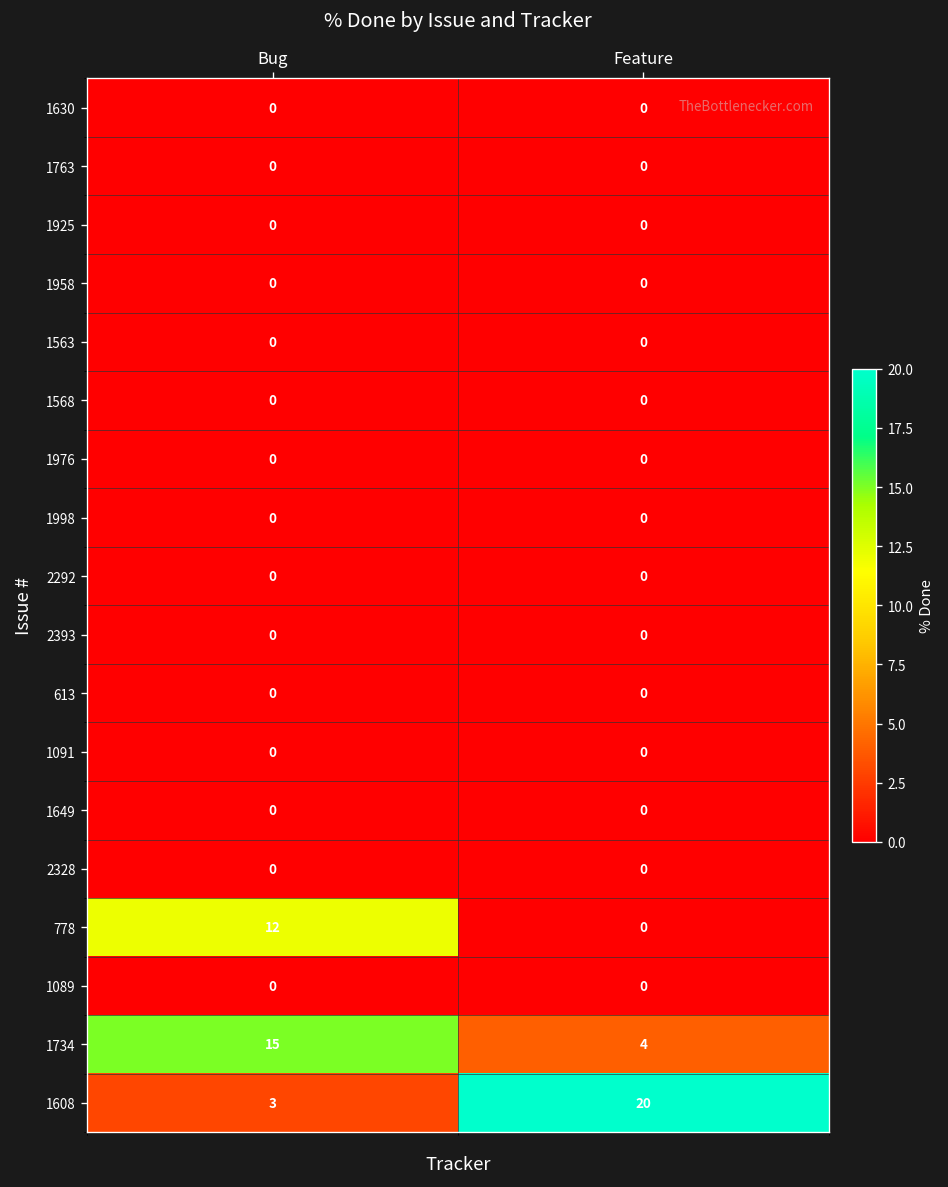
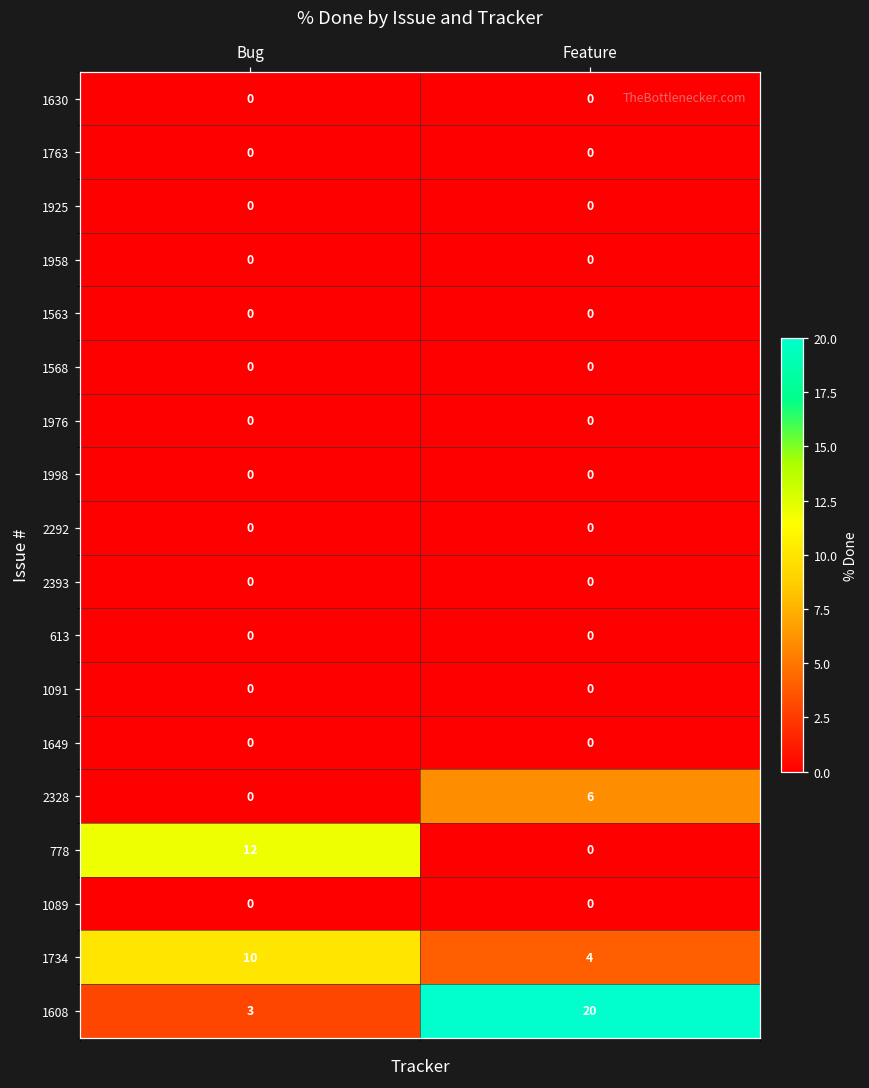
2328, Feature: 0 -> 6
1734, Bug: 15 -> 10
